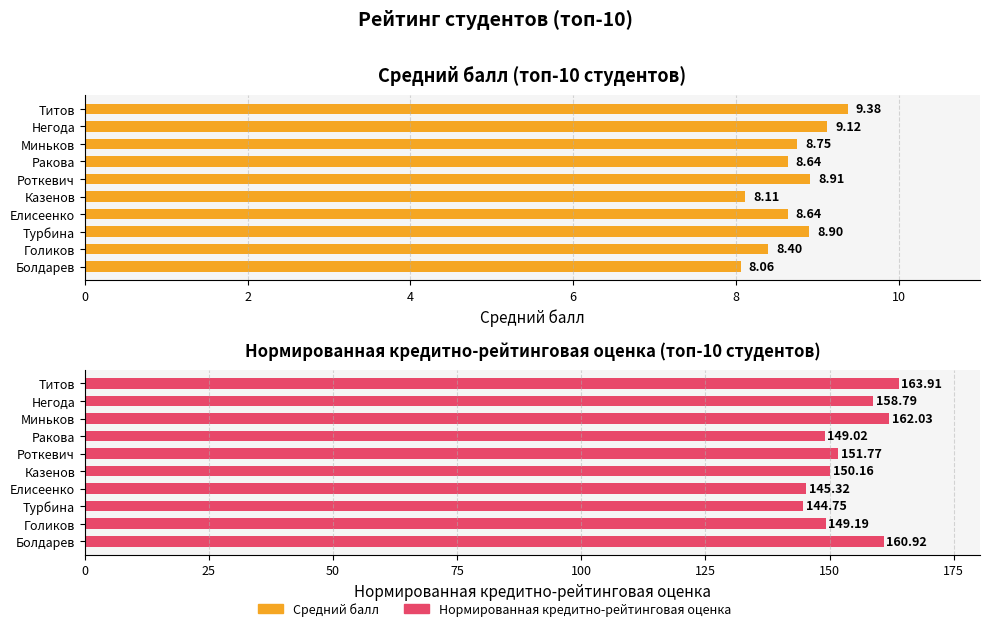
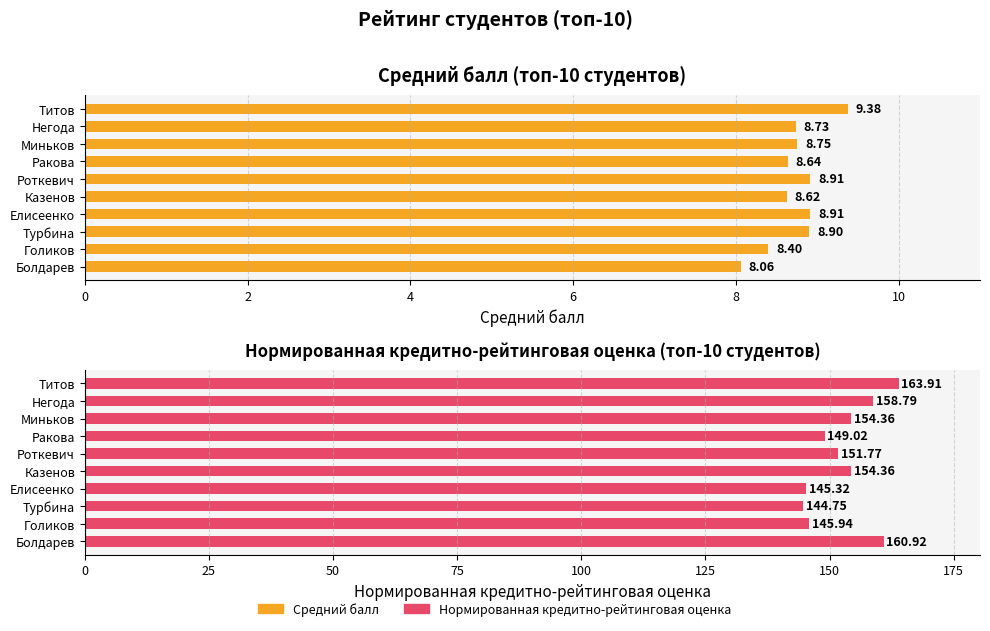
Средний балл (топ-10 студентов), Негода: 9.12 -> 8.73
Средний балл (топ-10 студентов), Казенов: 8.11 -> 8.62
Средний балл (топ-10 студентов), Елисеенко: 8.64 -> 8.91
Нормированная кредитно-рейтинговая оценка (топ-10 студентов), Миньков: 162.03 -> 154.36
Нормированная кредитно-рейтинговая оценка (топ-10 студентов), Казенов: 150.16 -> 154.36
Нормированная кредитно-рейтинговая оценка (топ-10 студентов), Голиков: 149.19 -> 145.94
